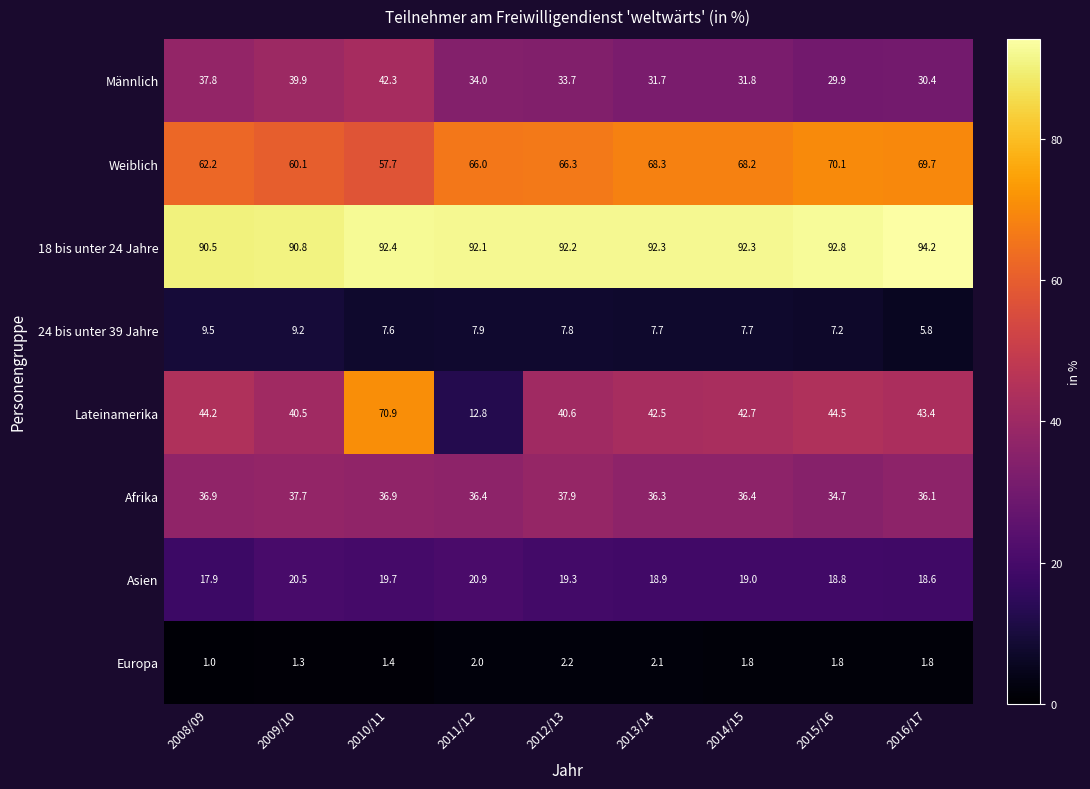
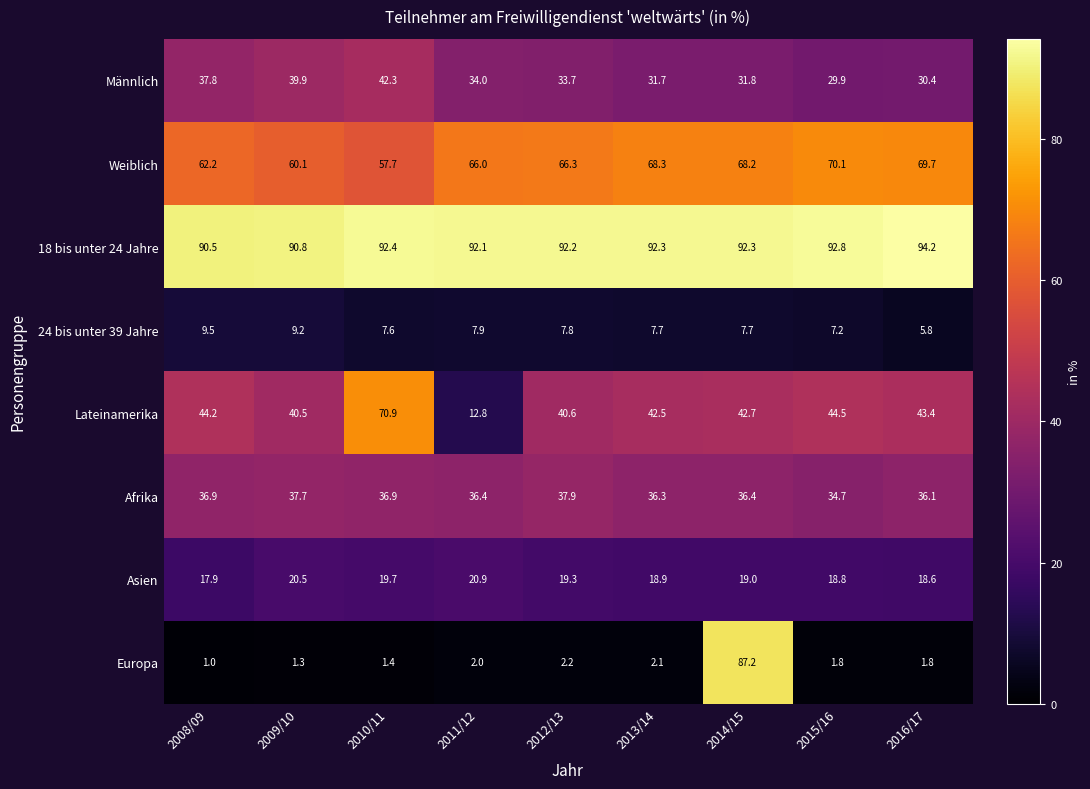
Europa, 2014/15: 1.8 -> 87.2
